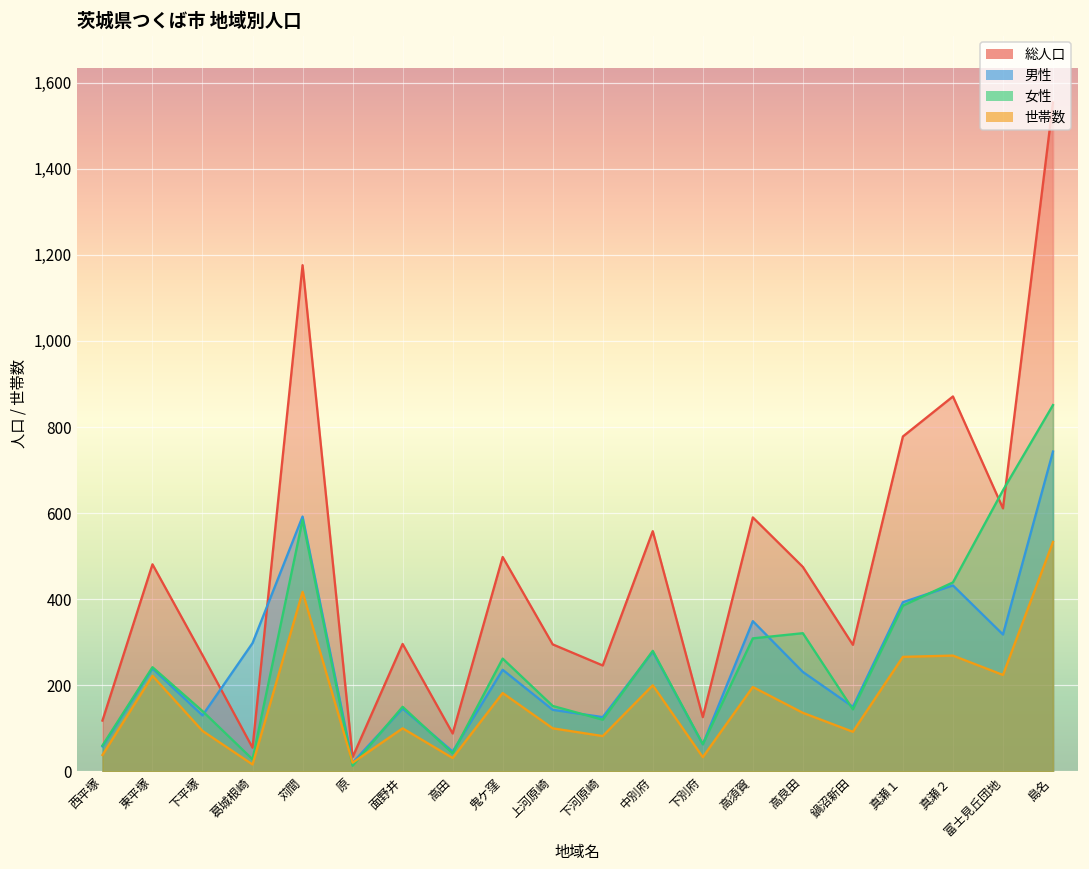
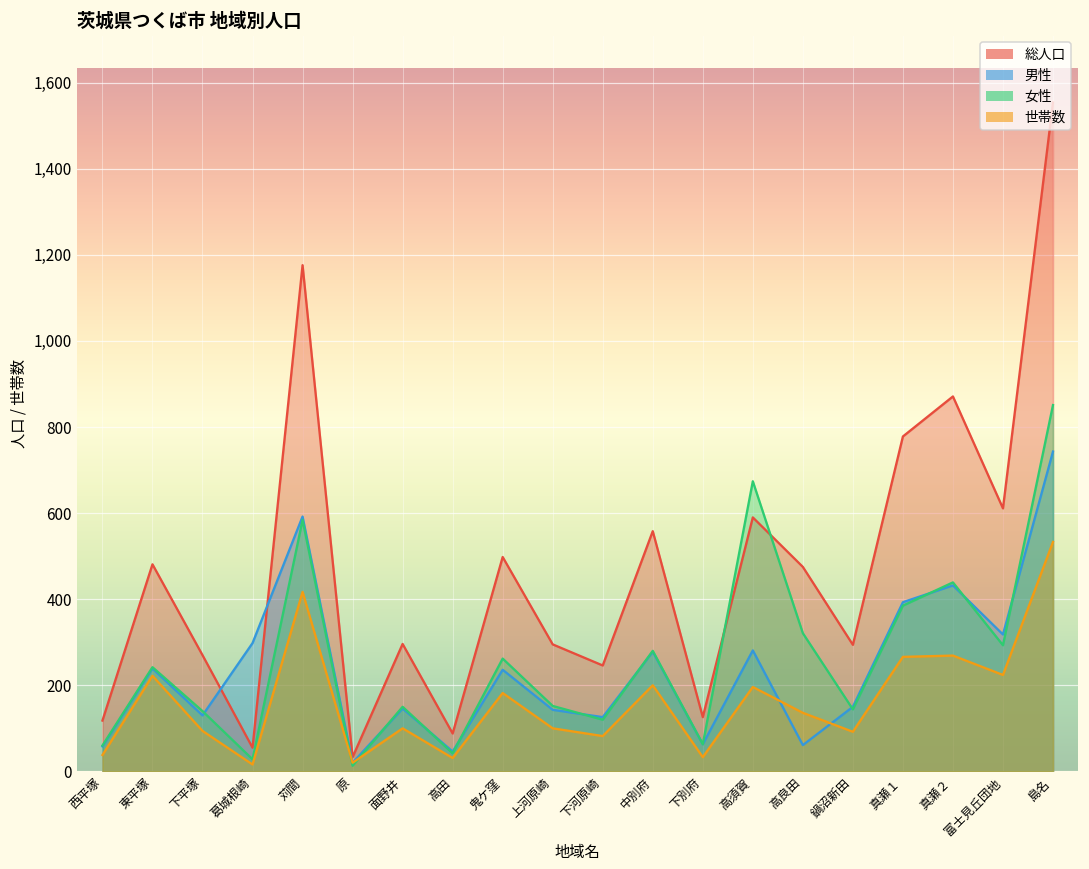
男性, 高須賀: 350 -> 280
女性, 高須賀: 310 -> 670
男性, 高良田: 230 -> 60
女性, 富士見丘団地: 650 -> 290
